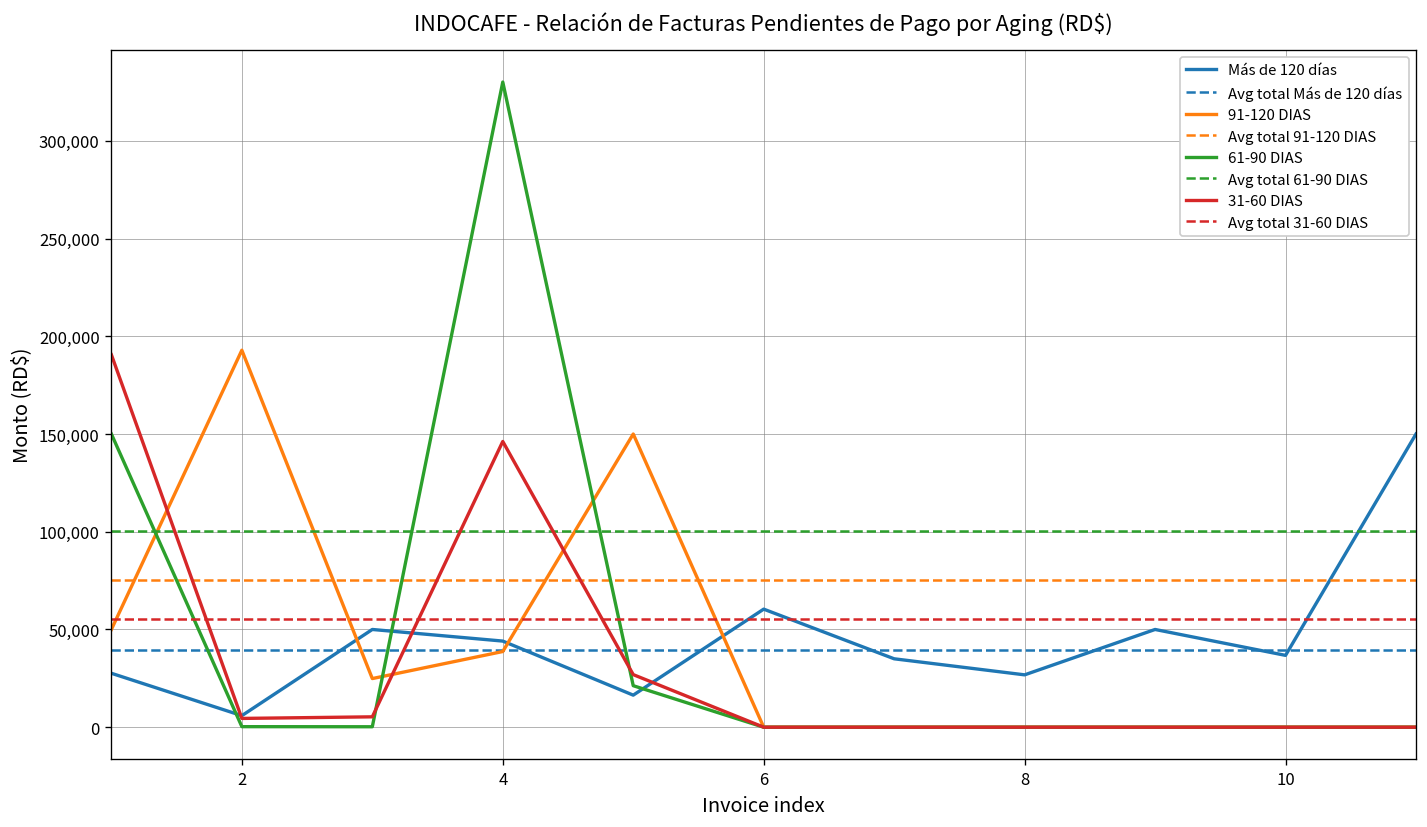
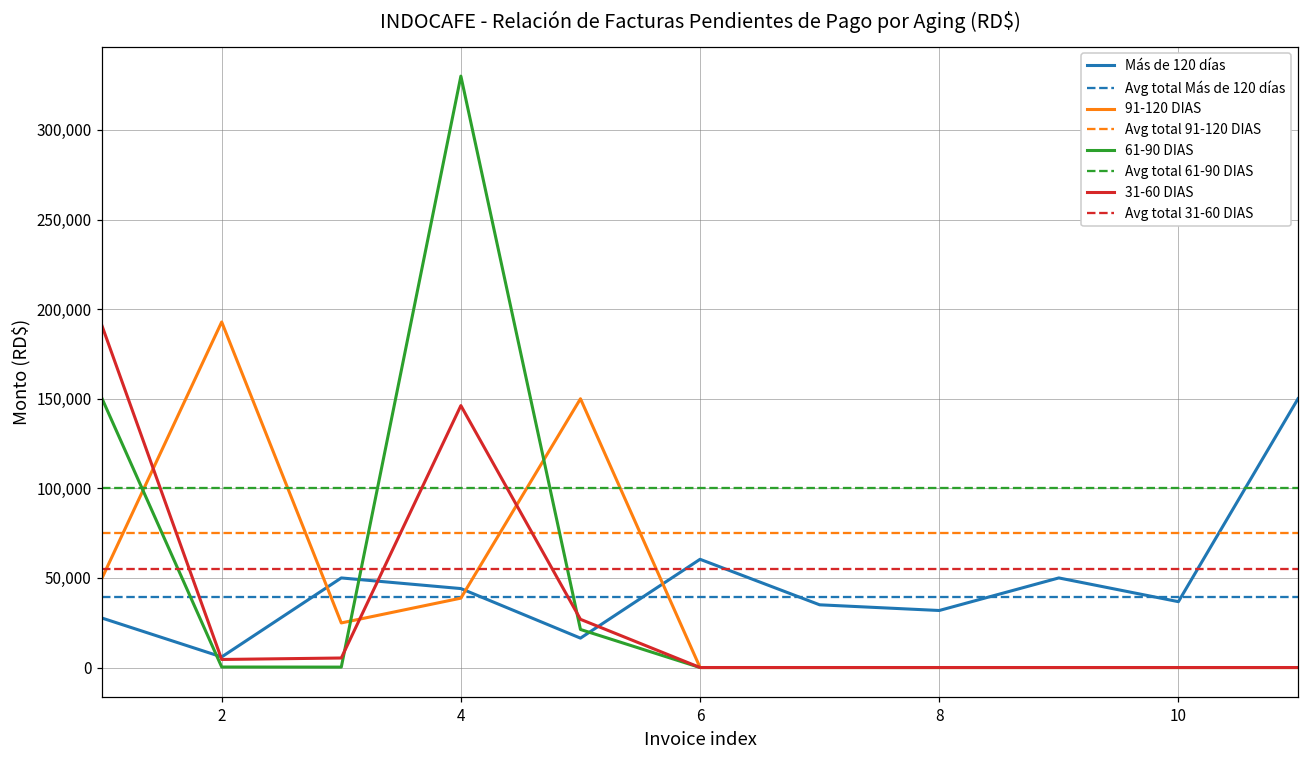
Más de 120 días, 8: 27,000 -> 32,000
